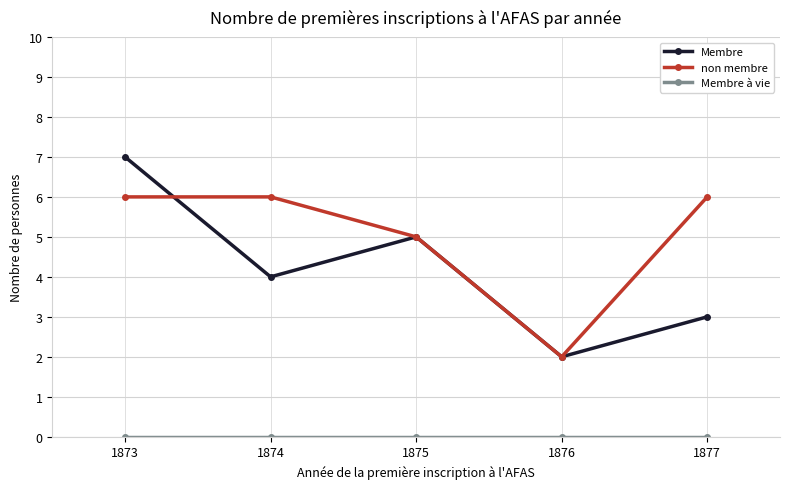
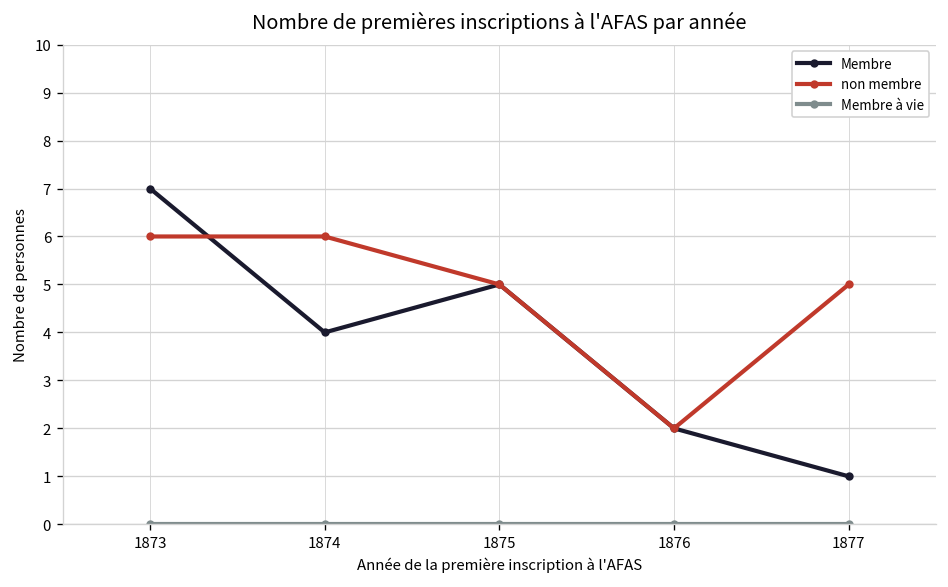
Membre, 1877: 3 -> 1
non membre, 1877: 6 -> 5
